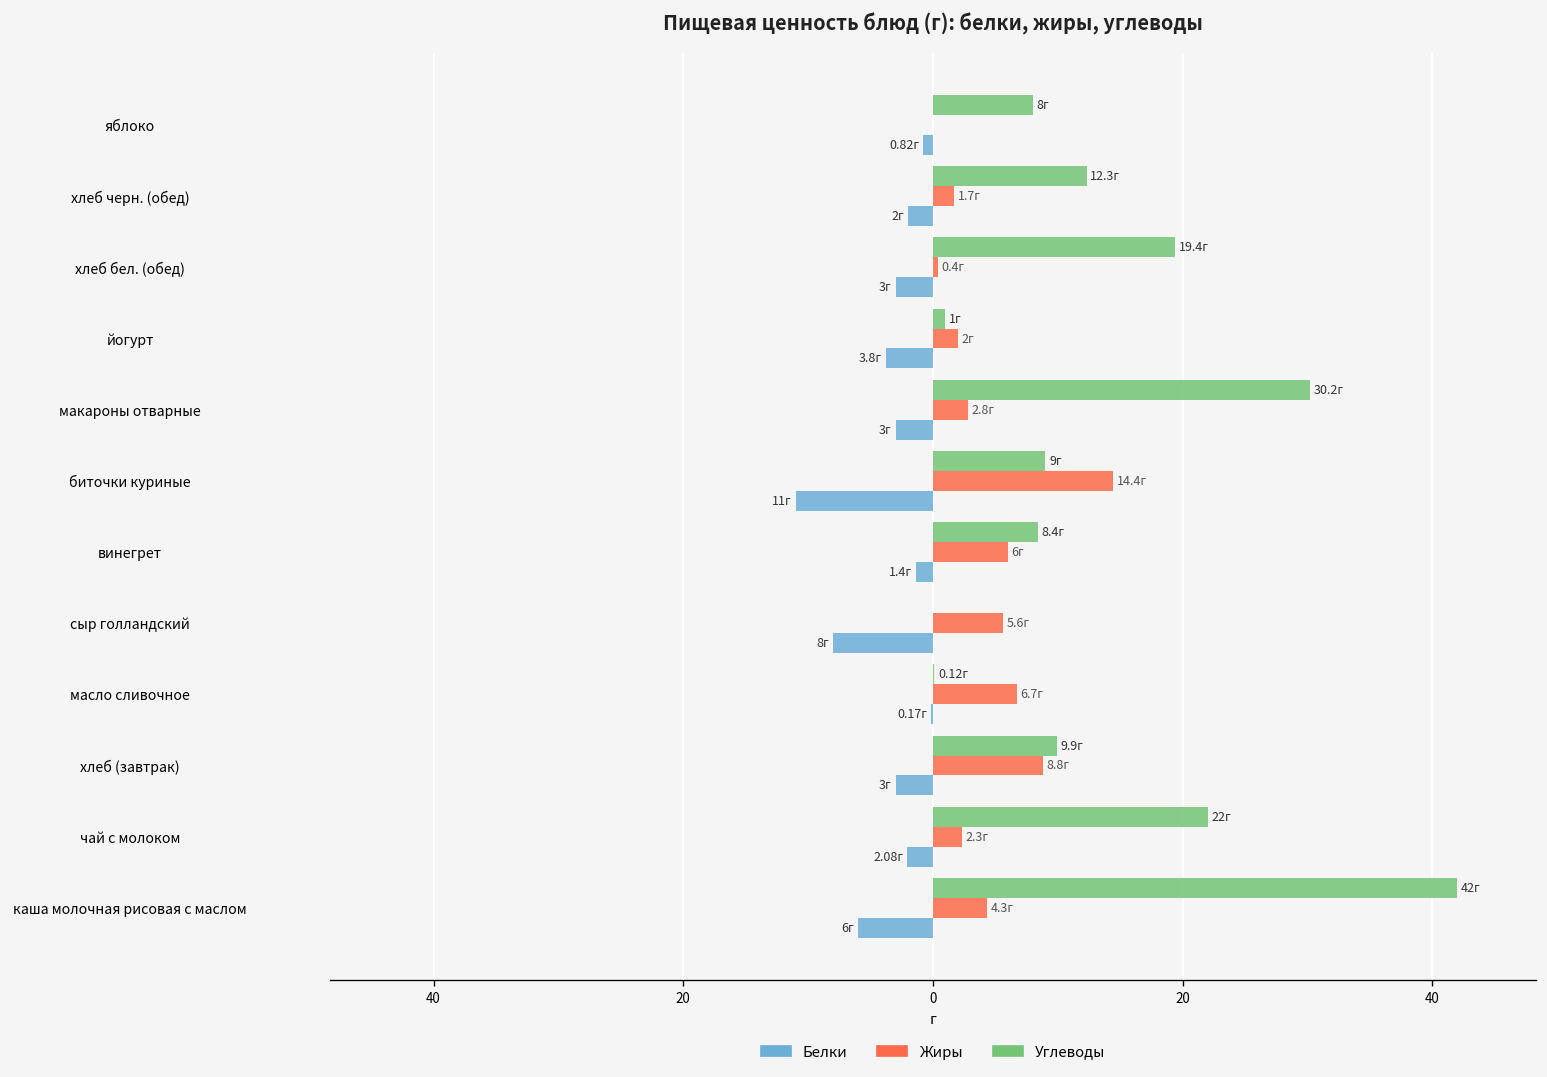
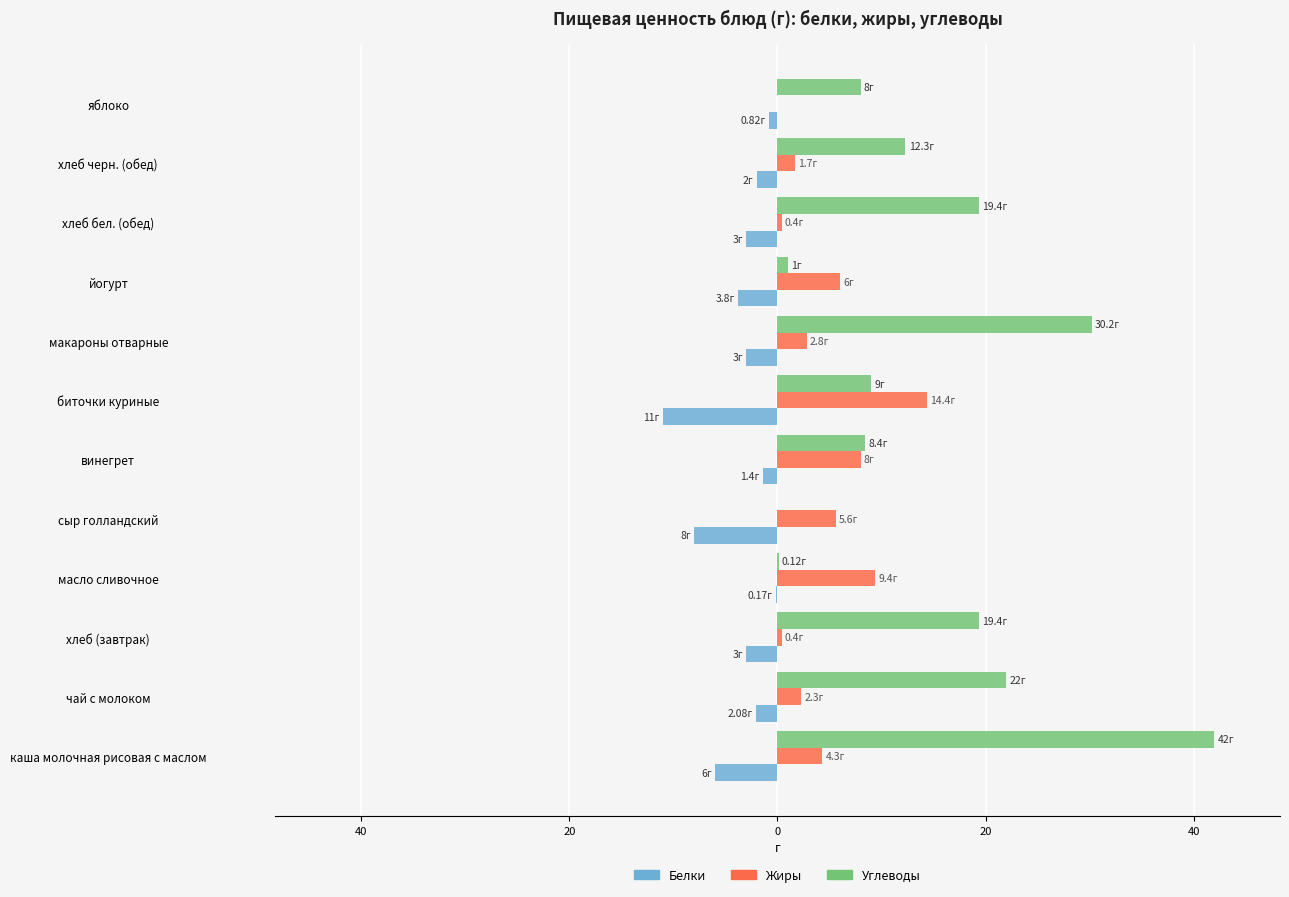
Жиры, йогурт: 2г -> 6г
Жиры, винегрет: 6г -> 8г
Жиры, масло сливочное: 6.7г -> 9.4г
Углеводы, хлеб (завтрак): 9.9г -> 19.4г
Жиры, хлеб (завтрак): 8.8г -> 0.4г
